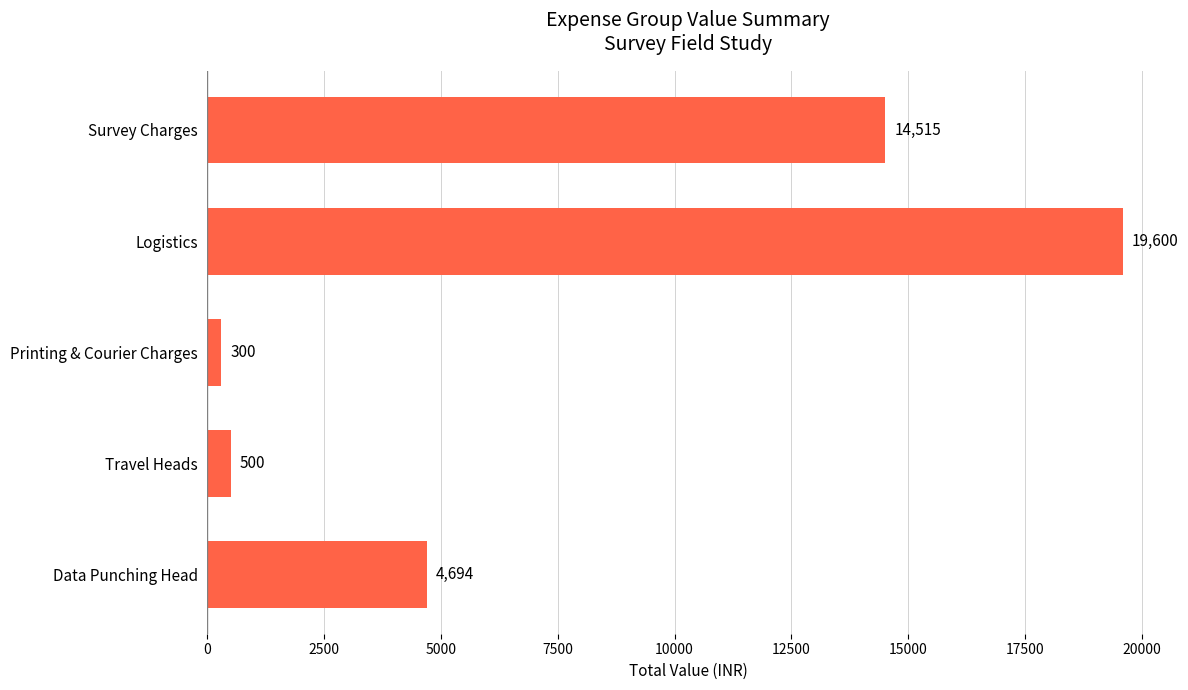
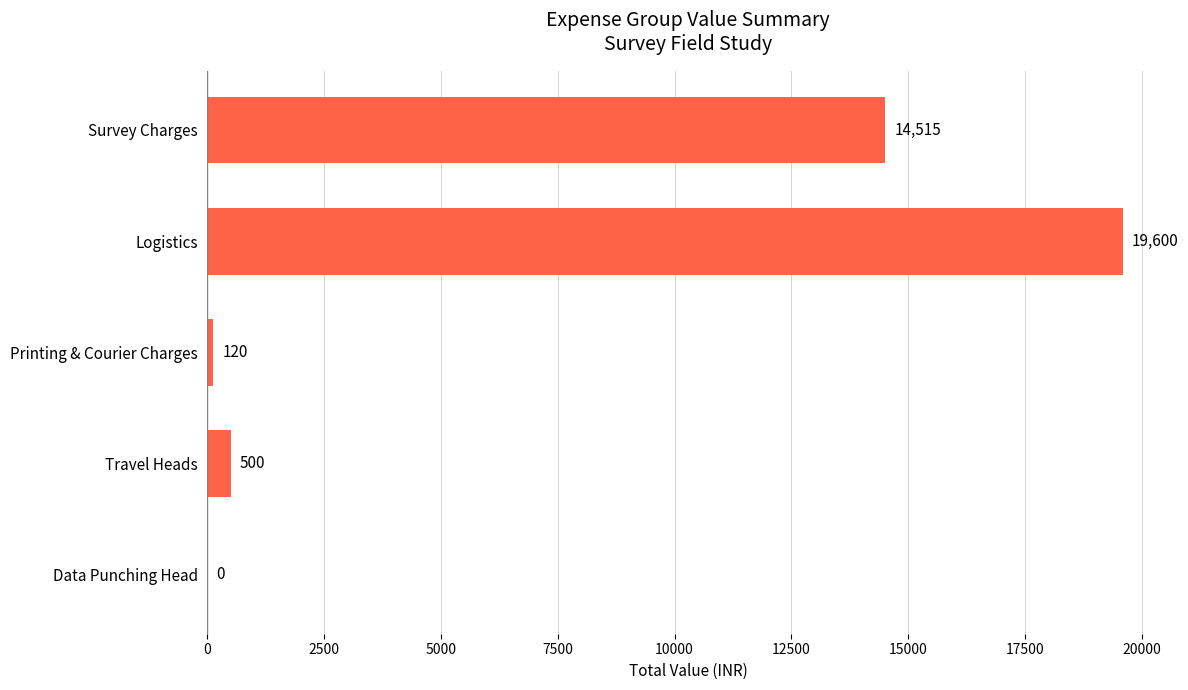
Printing & Courier Charges: 300 -> 120
Data Punching Head: 4,694 -> 0
